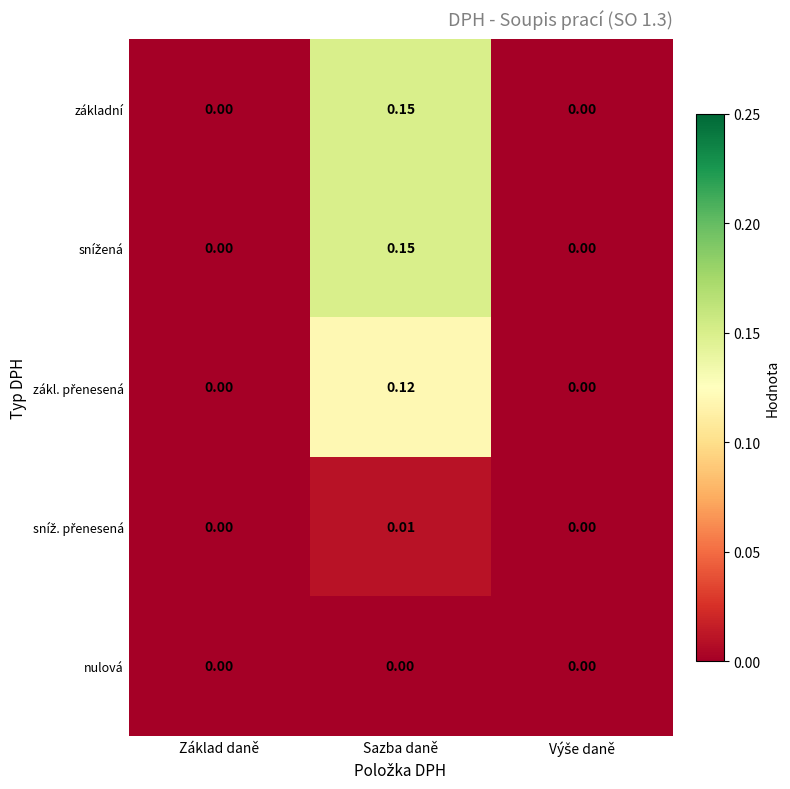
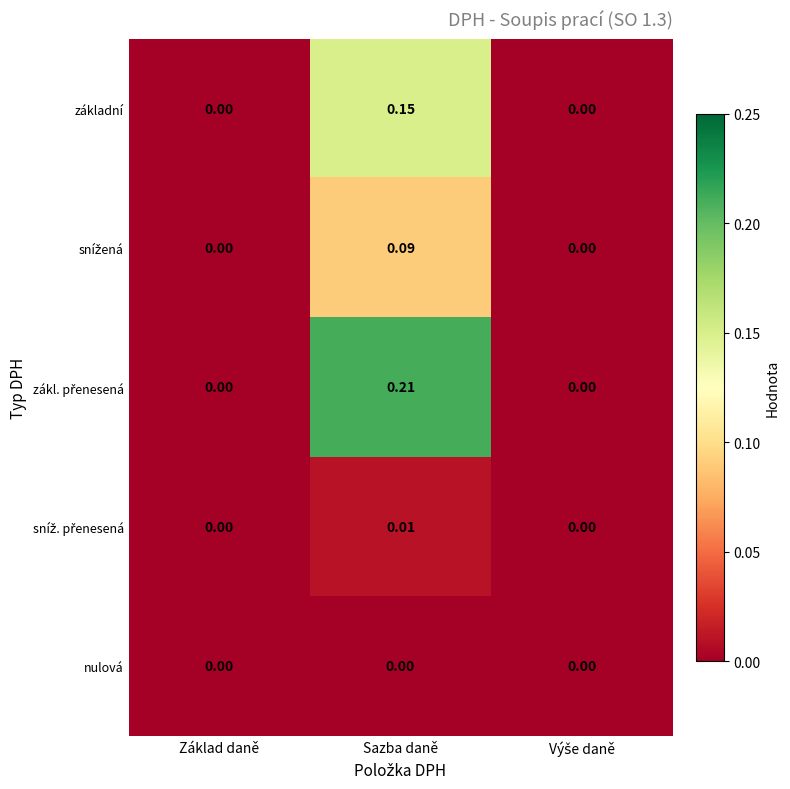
snížená, Sazba daně: 0.15 -> 0.09
zákl. přenesená, Sazba daně: 0.12 -> 0.21
